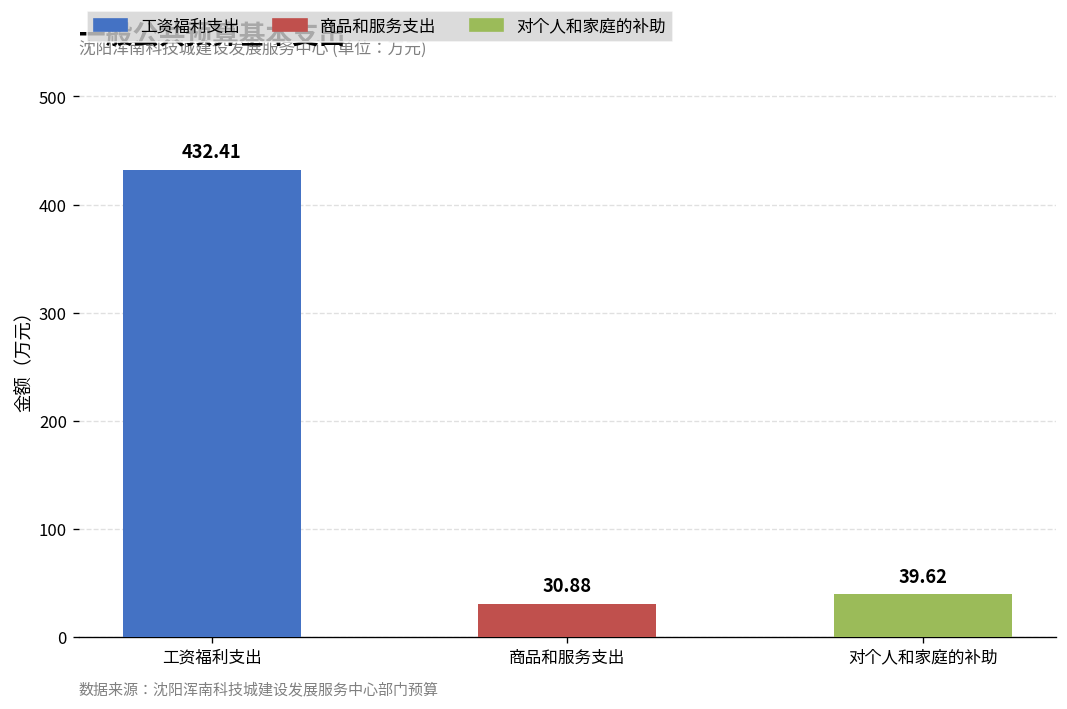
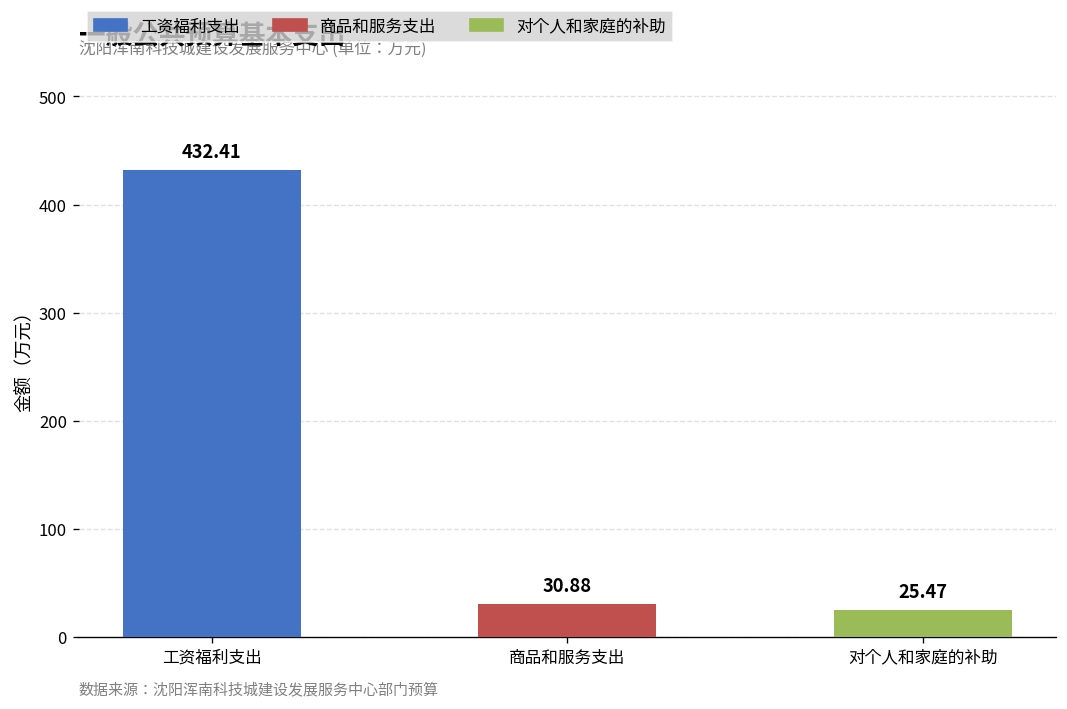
对个人和家庭的补助, 对个人和家庭的补助: 39.62 -> 25.47
